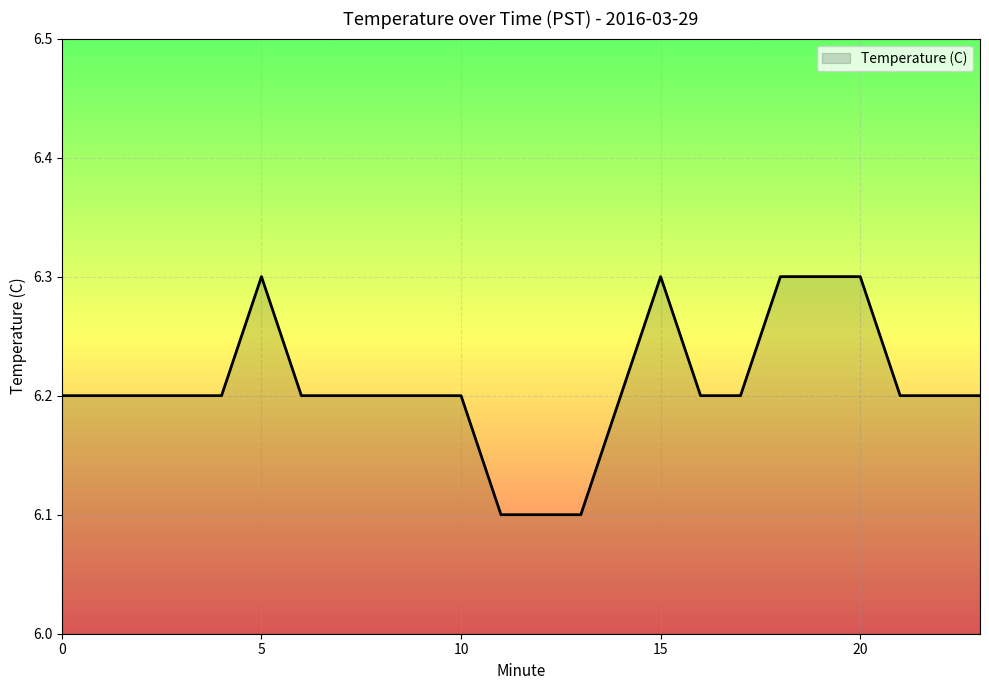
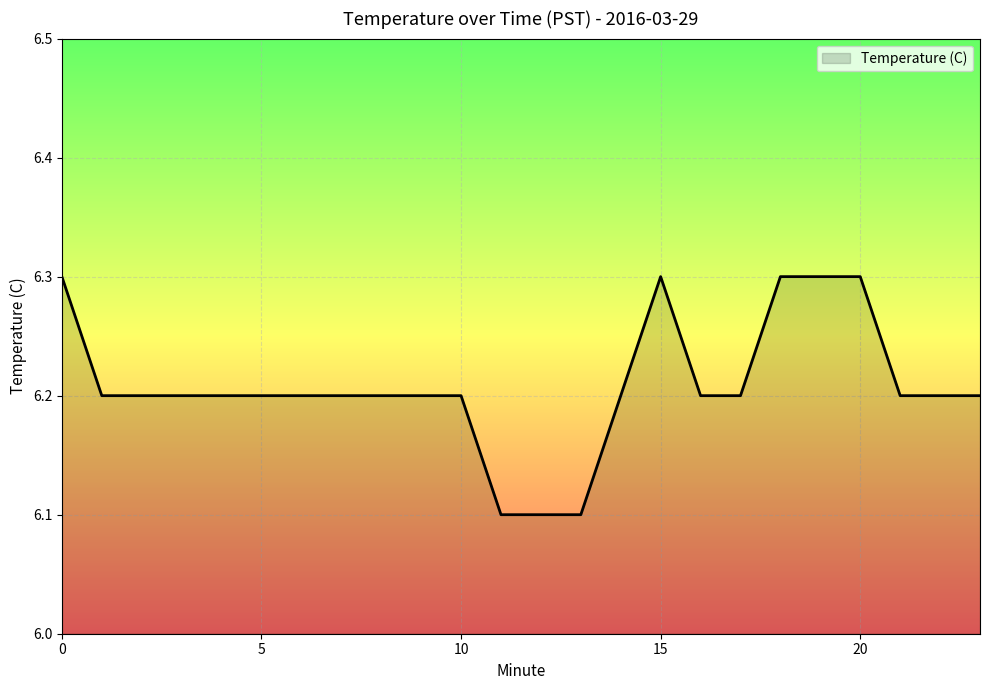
0: 6.2 -> 6.3
5: 6.3 -> 6.2
